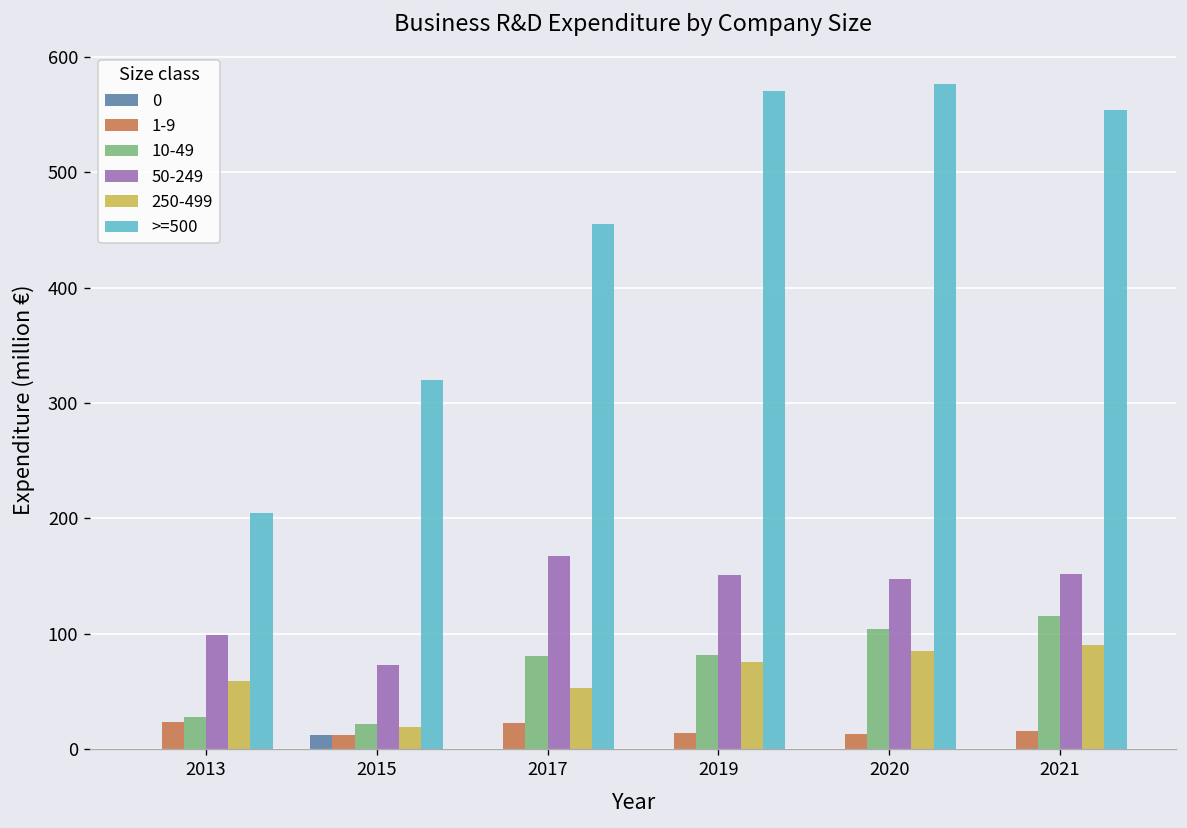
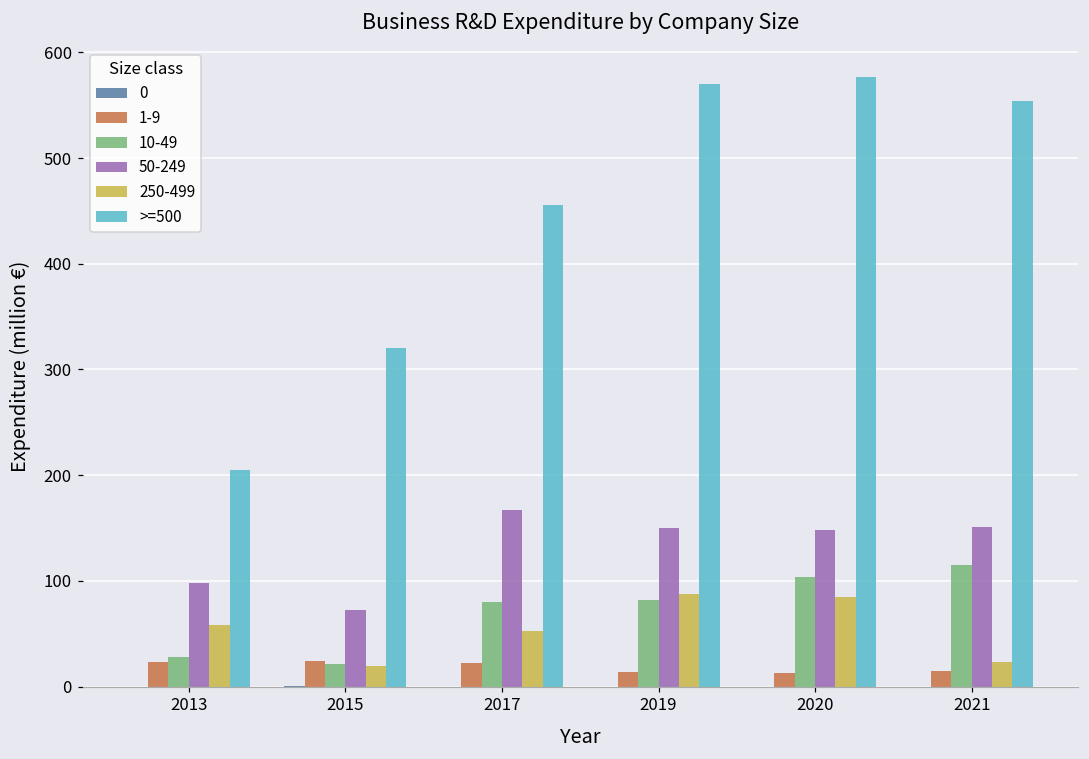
0, 2015: 10 -> 0
1-9, 2015: 10 -> 20
250-499, 2019: 80 -> 90
250-499, 2021: 90 -> 20
